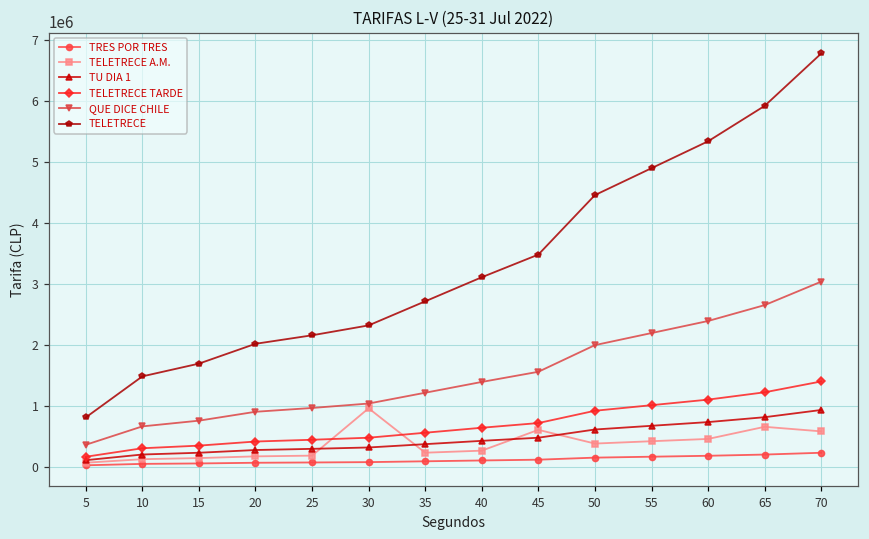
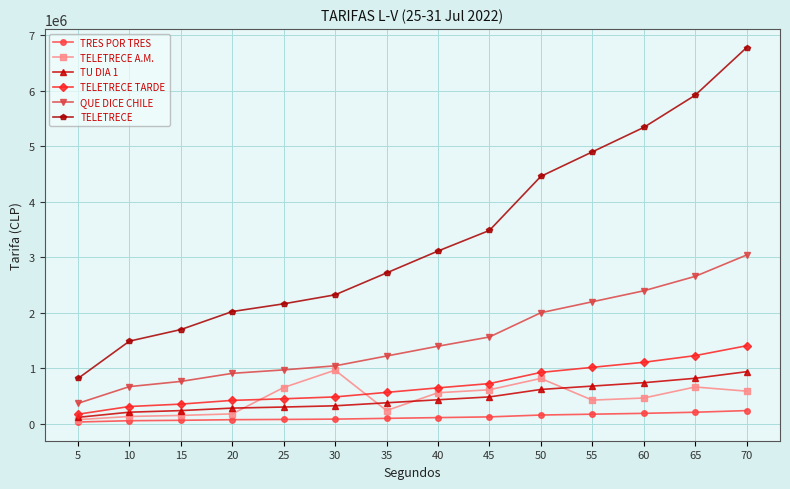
TELETRECE A.M., 25: 200000 -> 600000
TELETRECE A.M., 40: 300000 -> 600000
TELETRECE A.M., 50: 400000 -> 800000
